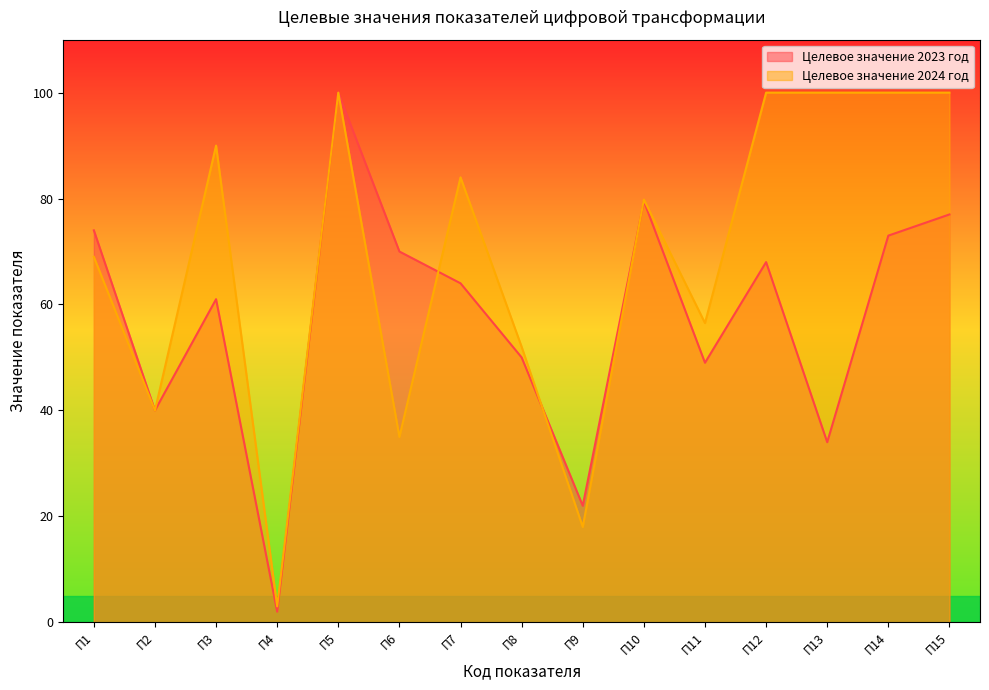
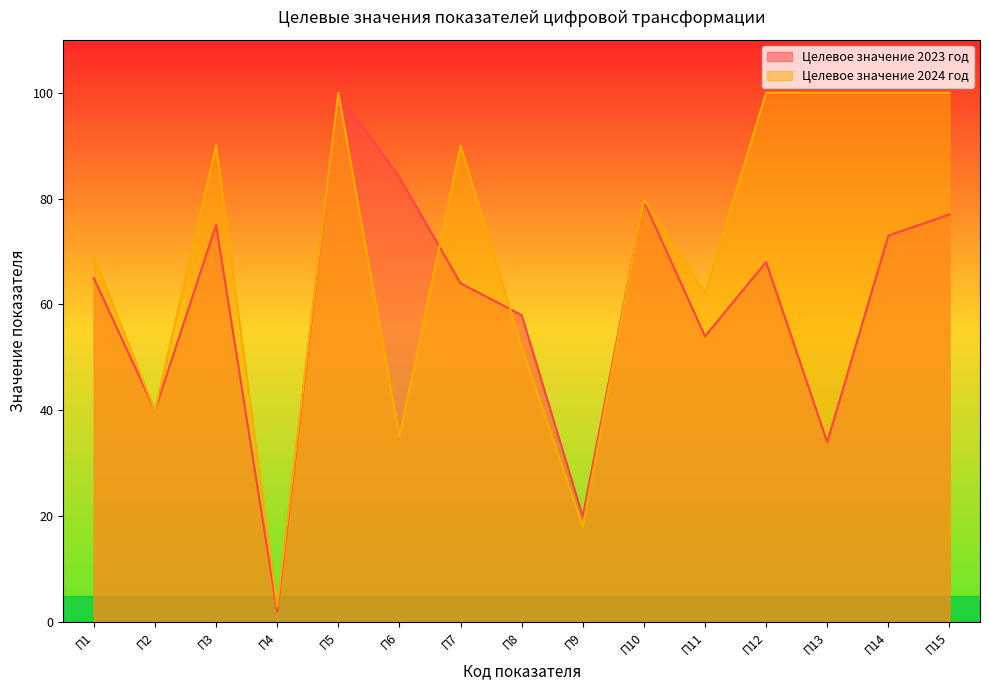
Целевое значение 2023 год, П1: 74 -> 65
Целевое значение 2023 год, П3: 61 -> 75
Целевое значение 2023 год, П6: 70 -> 84
Целевое значение 2024 год, П7: 84 -> 90
Целевое значение 2023 год, П8: 50 -> 58
Целевое значение 2023 год, П9: 22 -> 20
Целевое значение 2023 год, П11: 49 -> 54
Целевое значение 2024 год, П11: 57 -> 62
